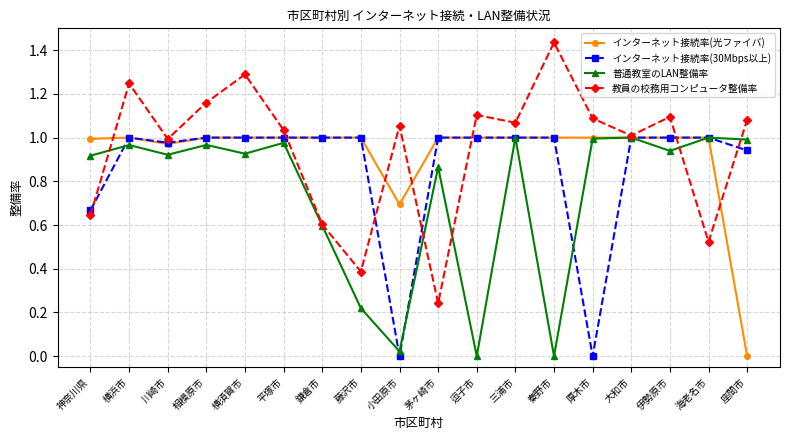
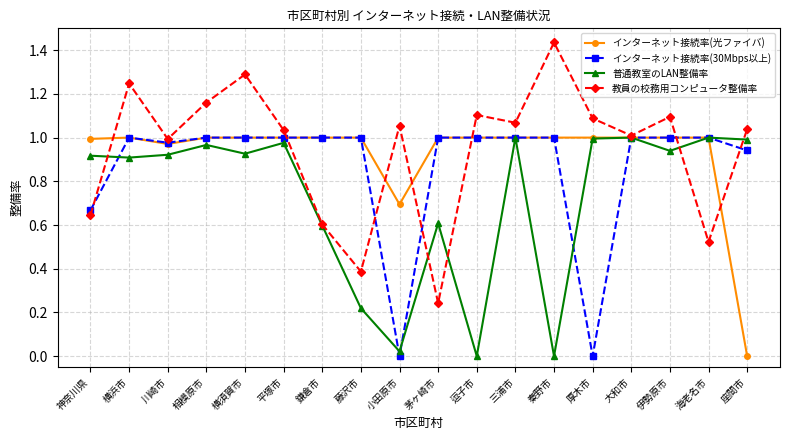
普通教室のLAN整備率, 横浜市: 0.97 -> 0.91
普通教室のLAN整備率, 茅ヶ崎市: 0.86 -> 0.61
教員の校務用コンピュータ整備率, 座間市: 1.08 -> 1.04
